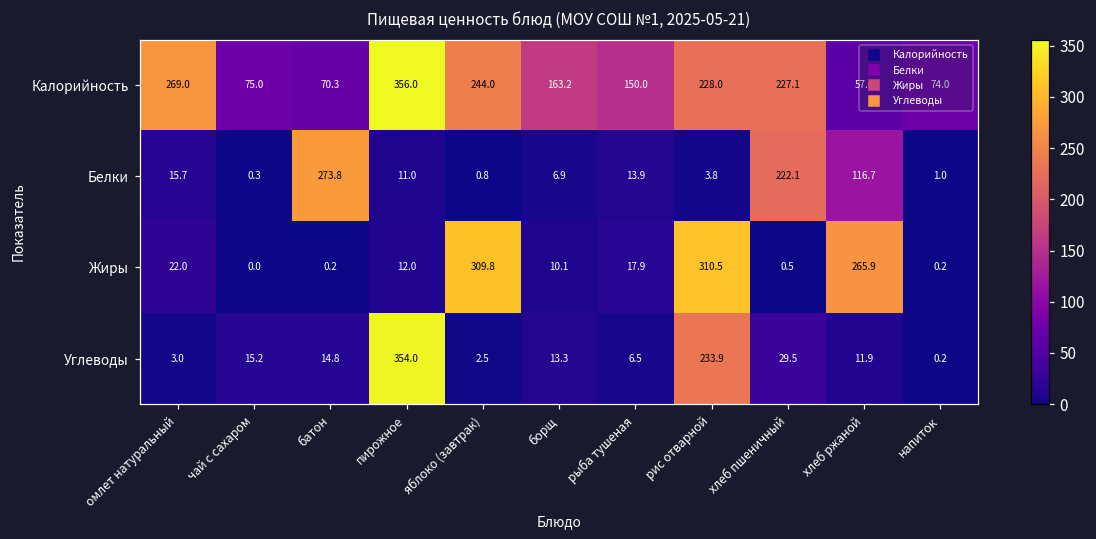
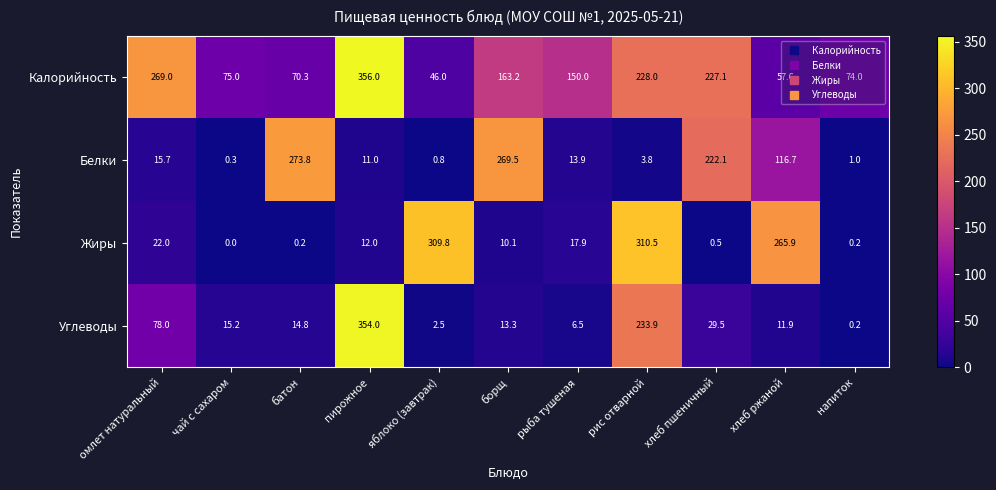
Калорийность, яблоко (завтрак): 244.0 -> 46.0
Белки, борщ: 6.9 -> 269.5
Углеводы, омлет натуральный: 3.0 -> 78.0
